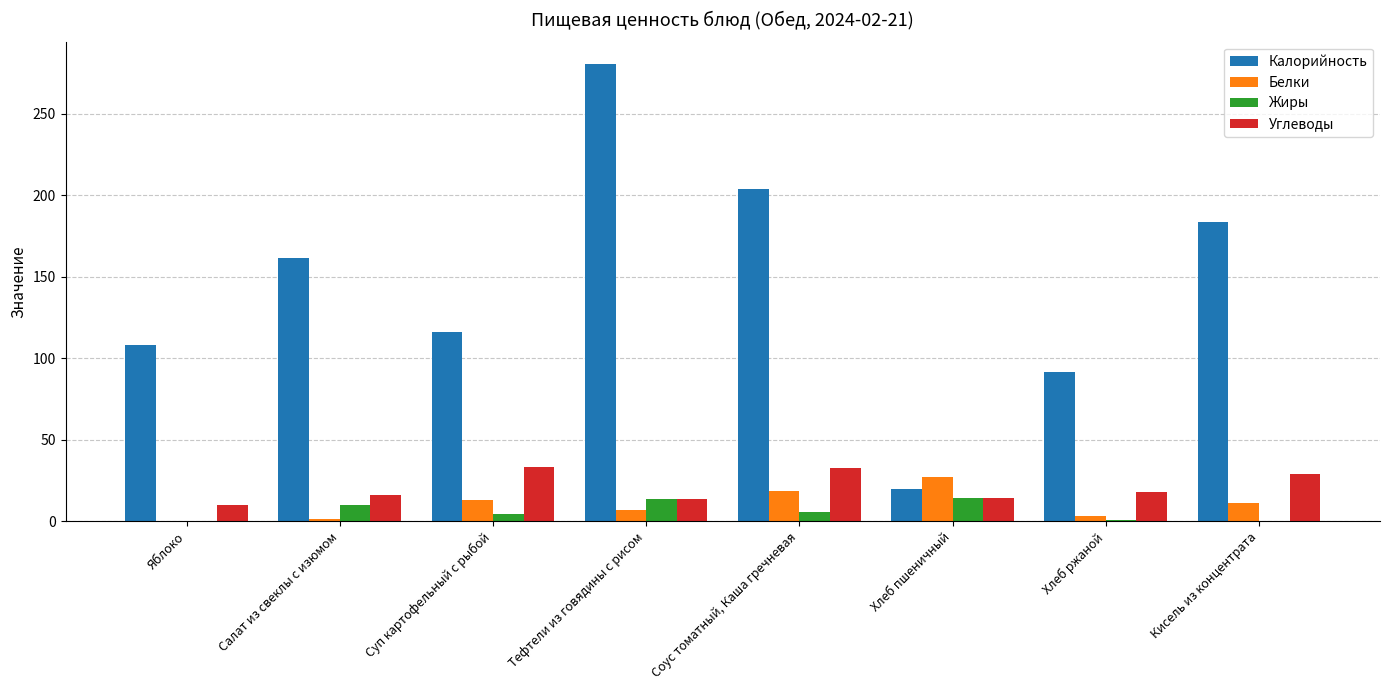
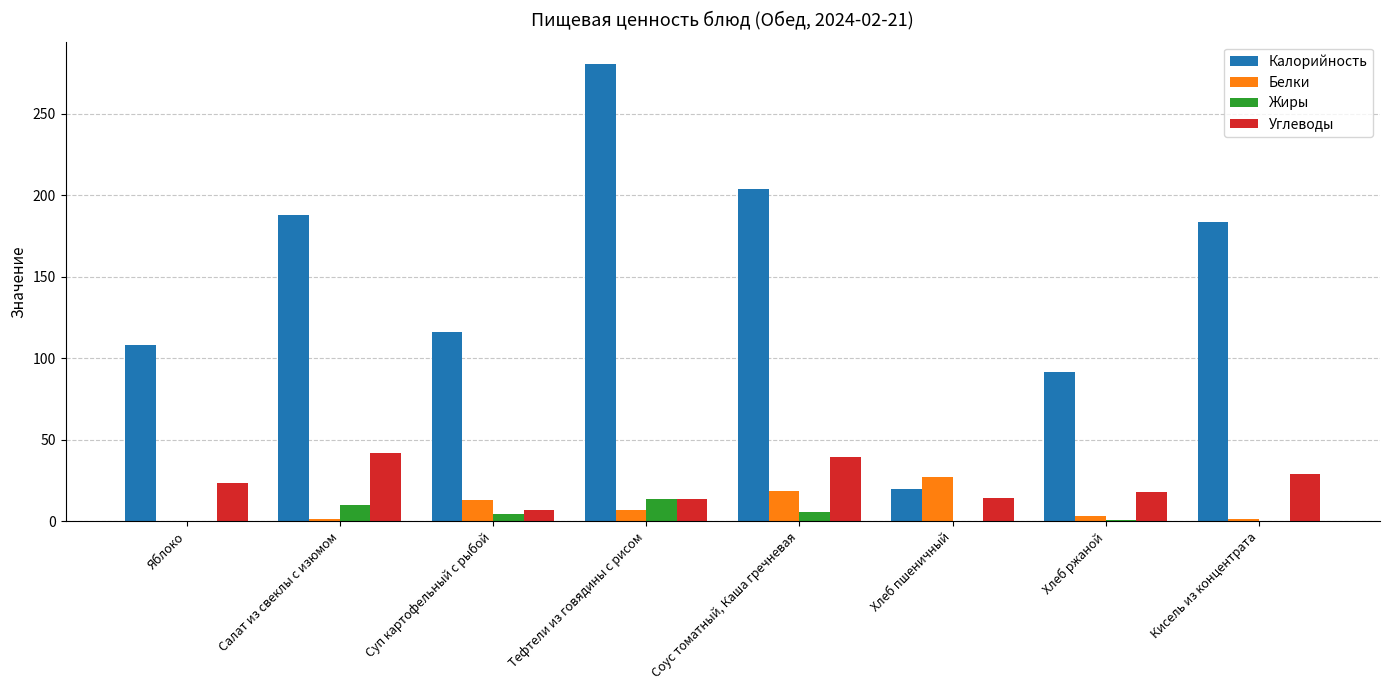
Углеводы, Яблоко: 10 -> 23
Калорийность, Салат из свеклы с изюмом: 161 -> 188
Углеводы, Салат из свеклы с изюмом: 16 -> 42
Углеводы, Суп картофельный с рыбой: 33 -> 7
Углеводы, Соус томатный, Каша гречневая: 33 -> 39
Жиры, Хлеб пшеничный: 14 -> 0
Белки, Кисель из концентрата: 11 -> 1
